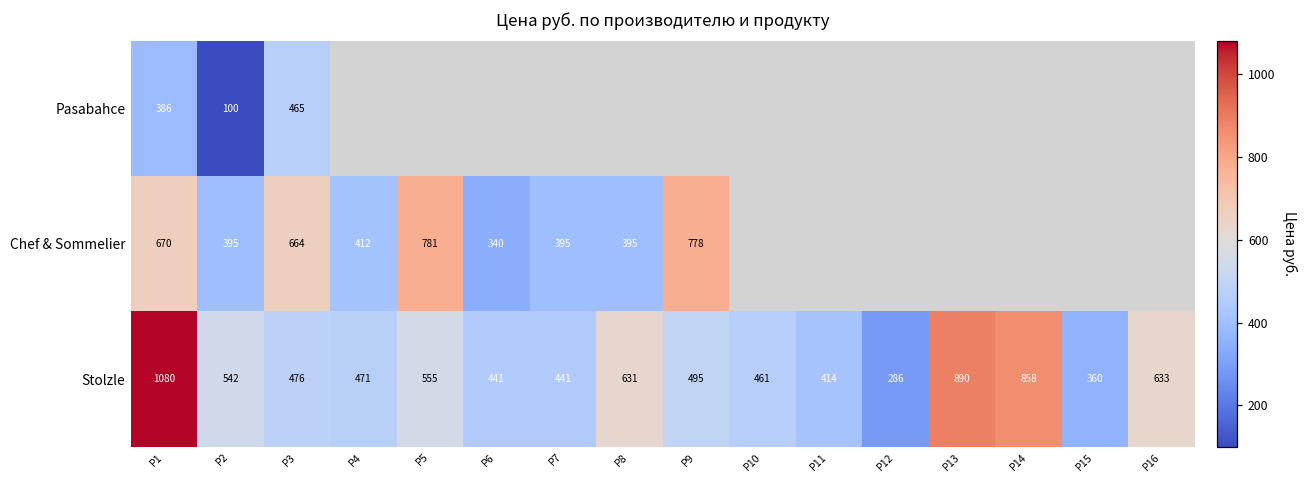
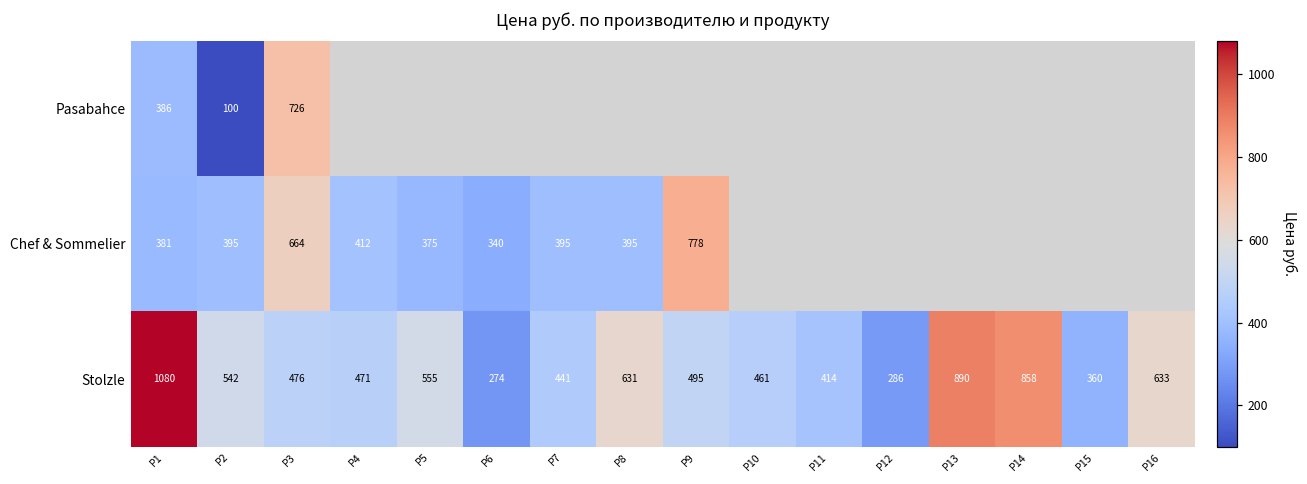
Pasabahce, P3: 465 -> 726
Chef & Sommelier, P1: 670 -> 381
Chef & Sommelier, P5: 781 -> 375
Stolzle, P6: 441 -> 274
